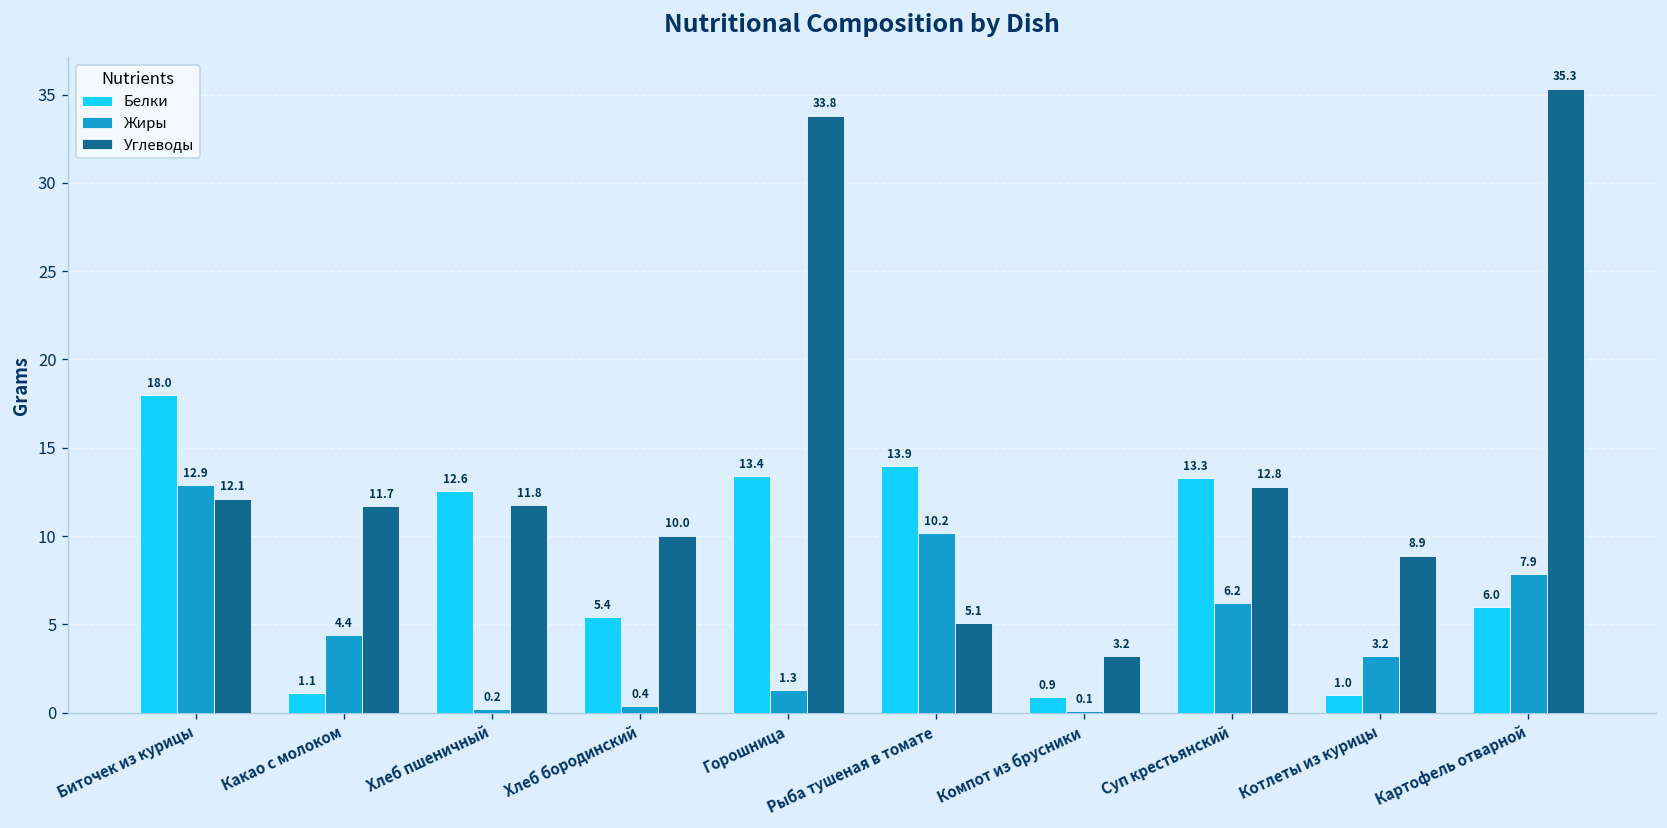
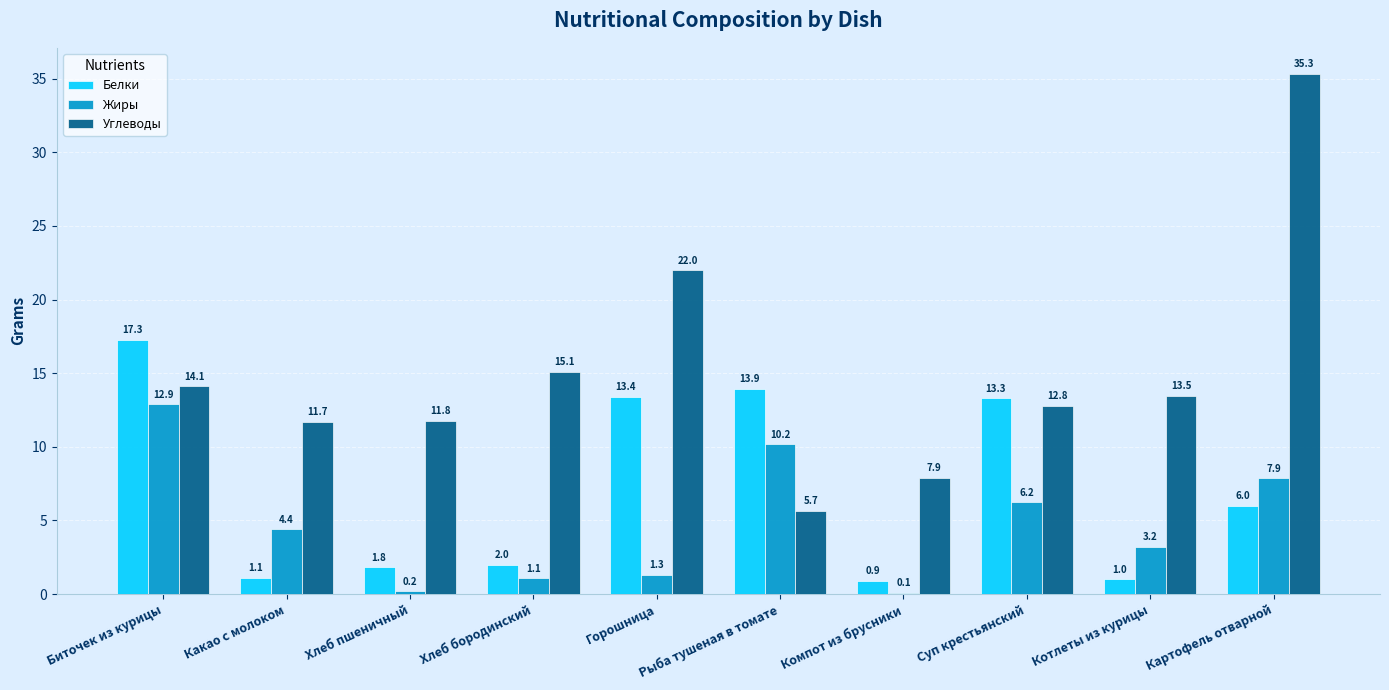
Белки, Биточек из курицы: 18.0 -> 17.3
Углеводы, Биточек из курицы: 12.1 -> 14.1
Белки, Хлеб пшеничный: 12.6 -> 1.8
Белки, Хлеб бородинский: 5.4 -> 2.0
Жиры, Хлеб бородинский: 0.4 -> 1.1
Углеводы, Хлеб бородинский: 10.0 -> 15.1
Углеводы, Горошница: 33.8 -> 22.0
Углеводы, Рыба тушеная в томате: 5.1 -> 5.7
Углеводы, Компот из брусники: 3.2 -> 7.9
Углеводы, Котлеты из курицы: 8.9 -> 13.5
